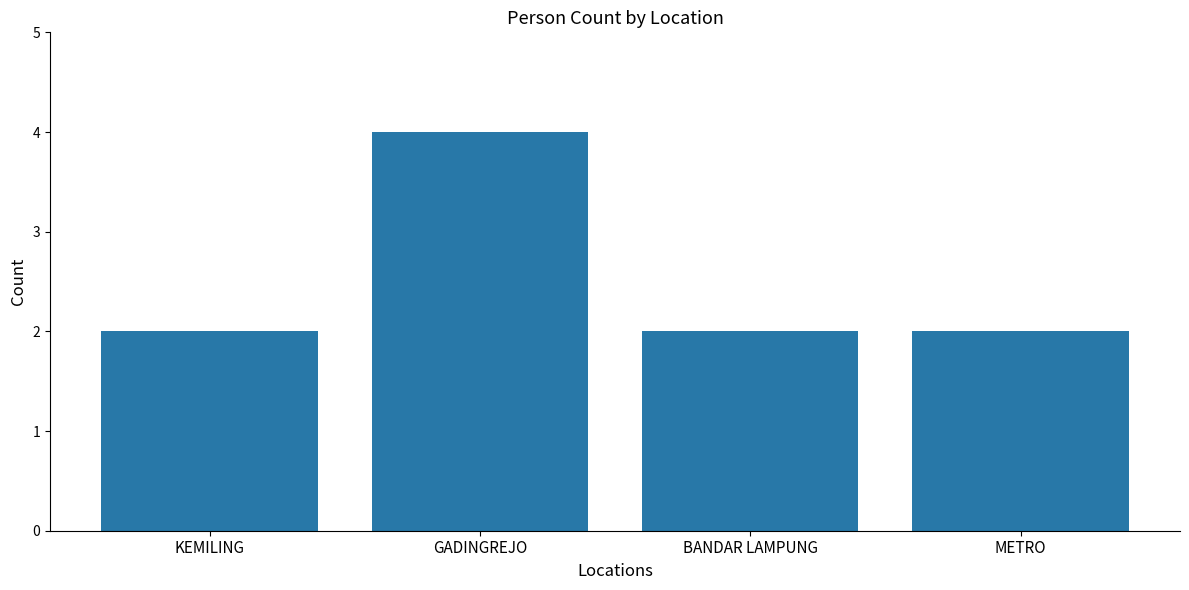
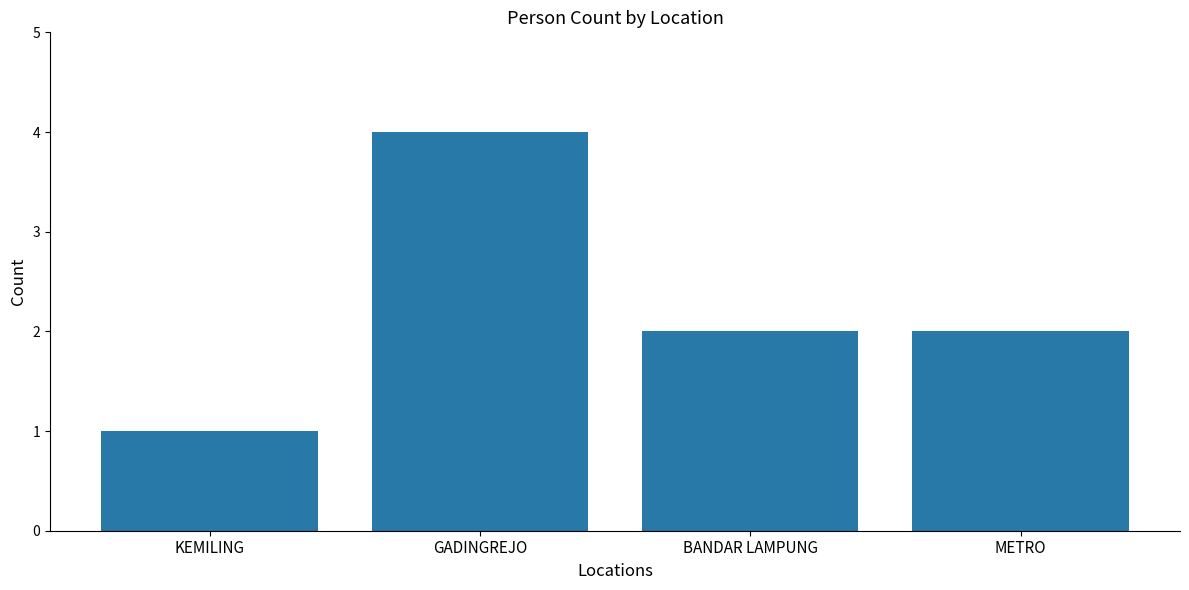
KEMILING: 2 -> 1
